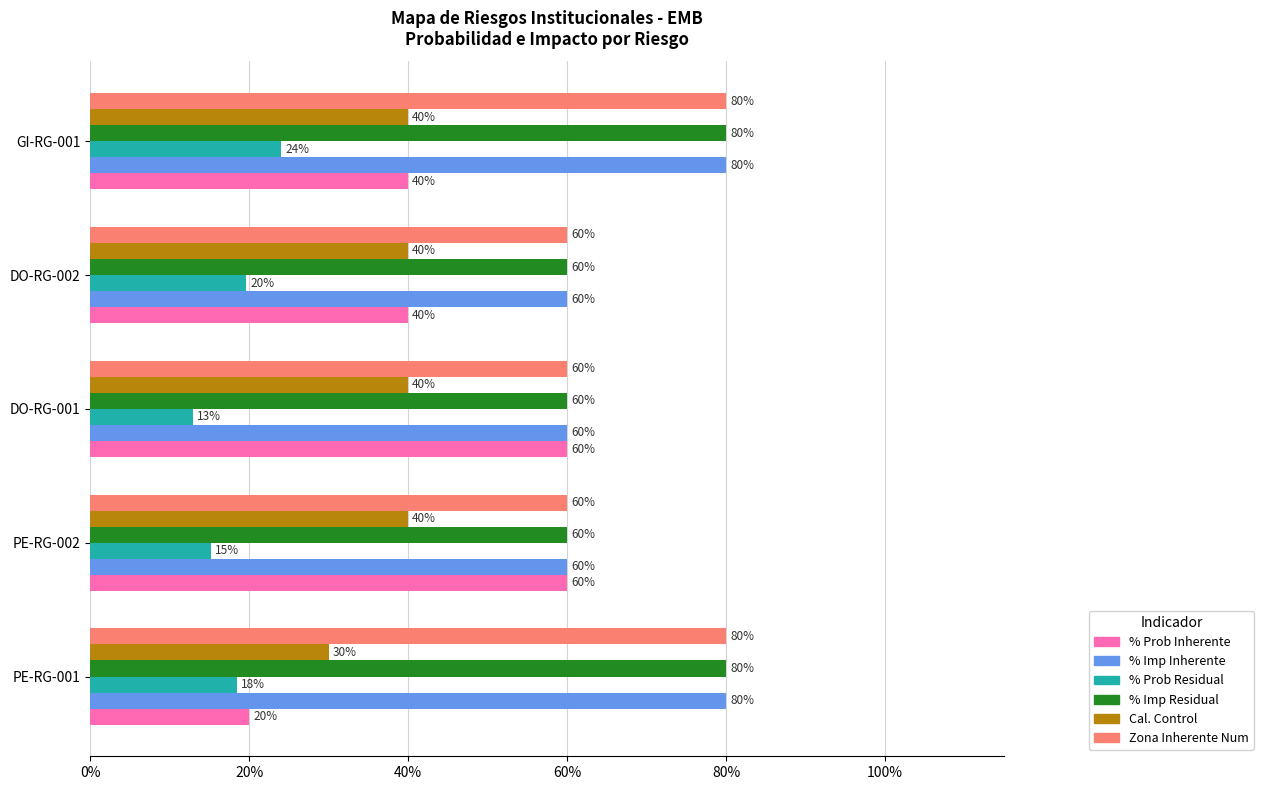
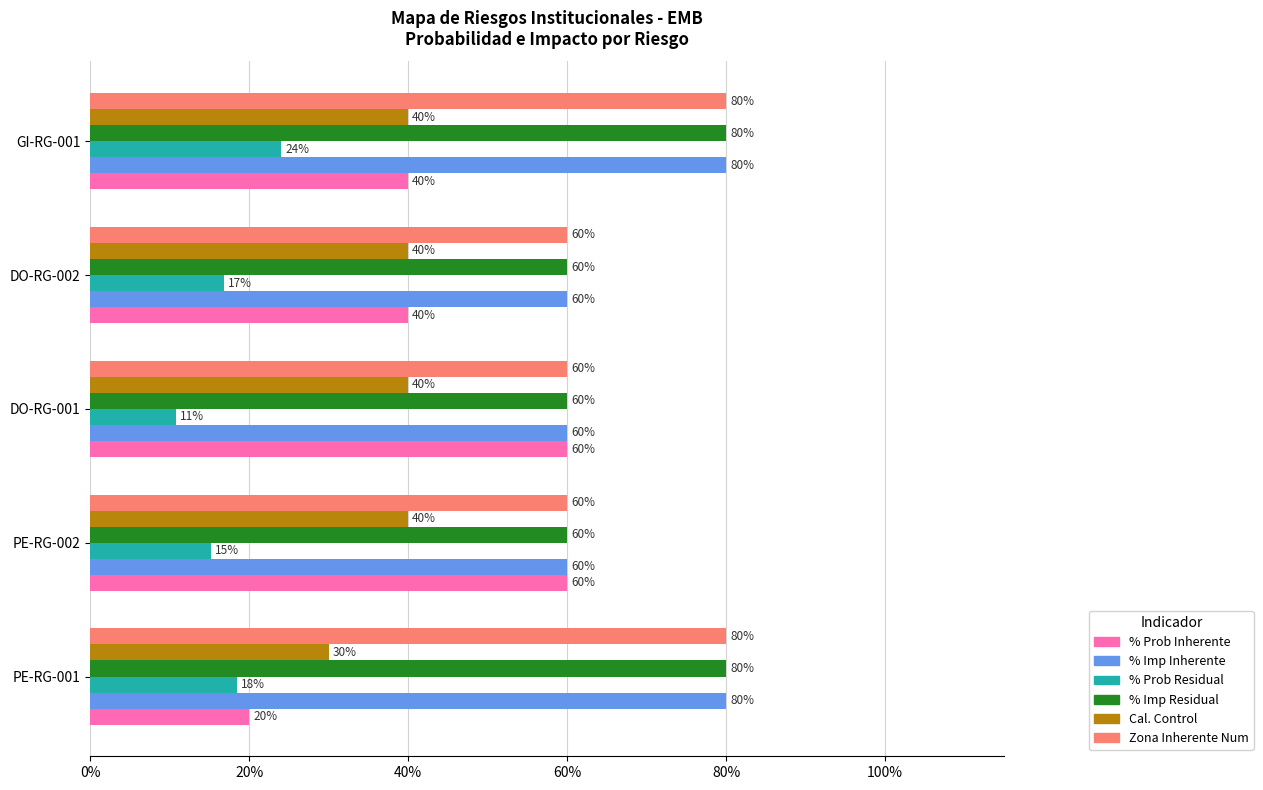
% Prob Residual, DO-RG-002: 20% -> 17%
% Prob Residual, DO-RG-001: 13% -> 11%
